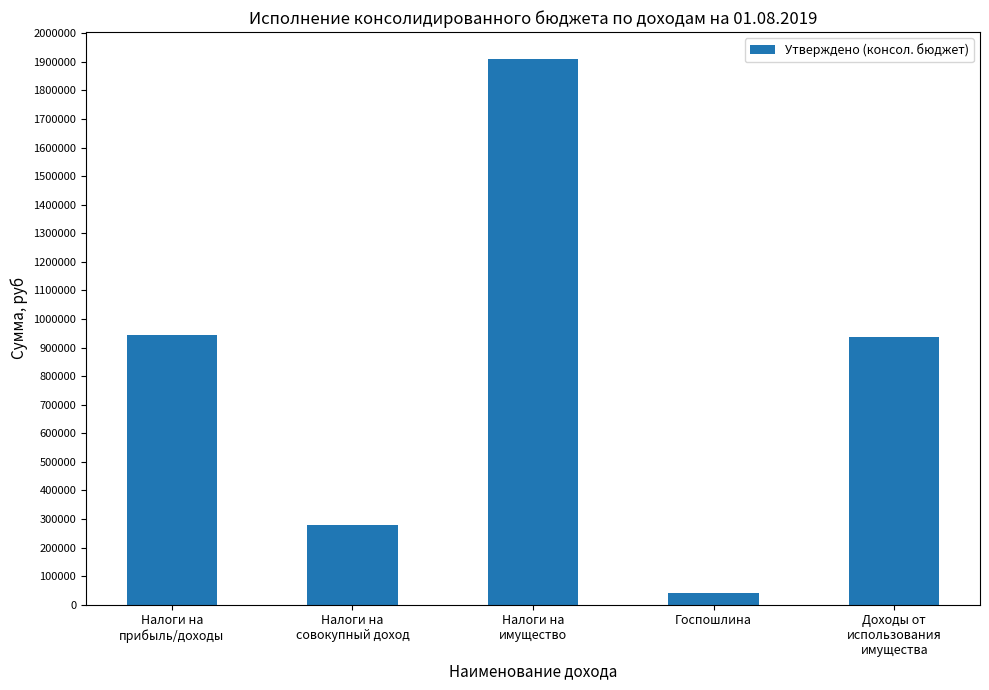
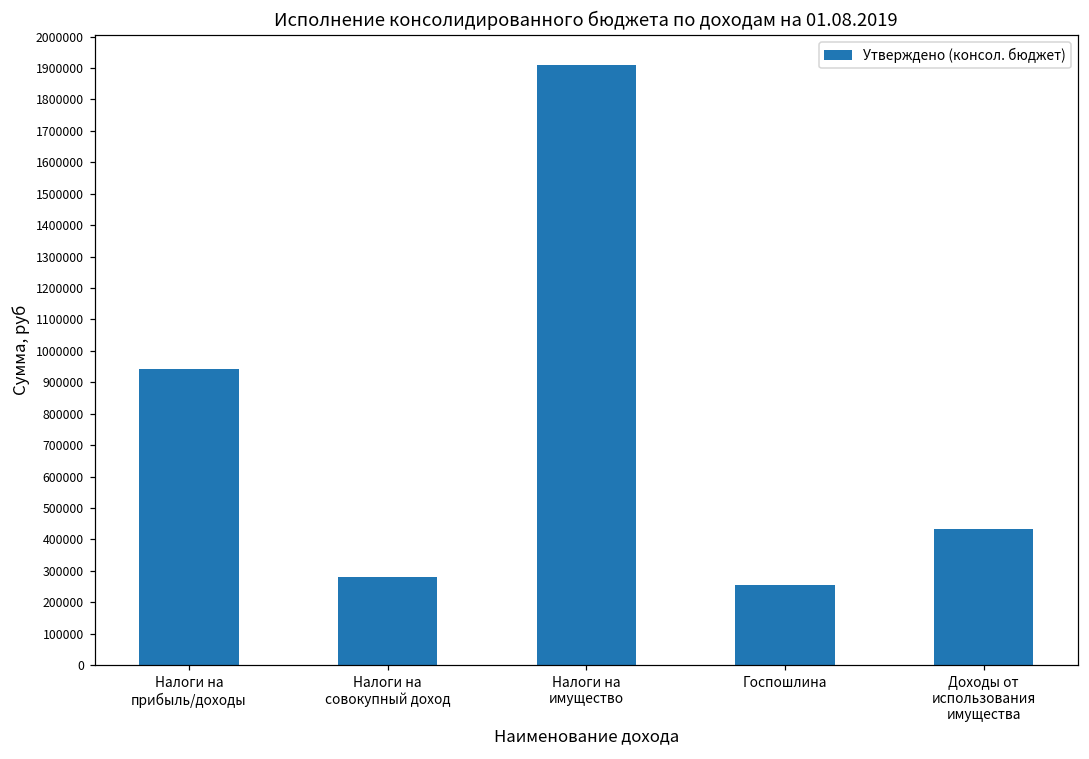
Госпошлина: 40000 -> 260000
Доходы от использования имущества: 940000 -> 430000
